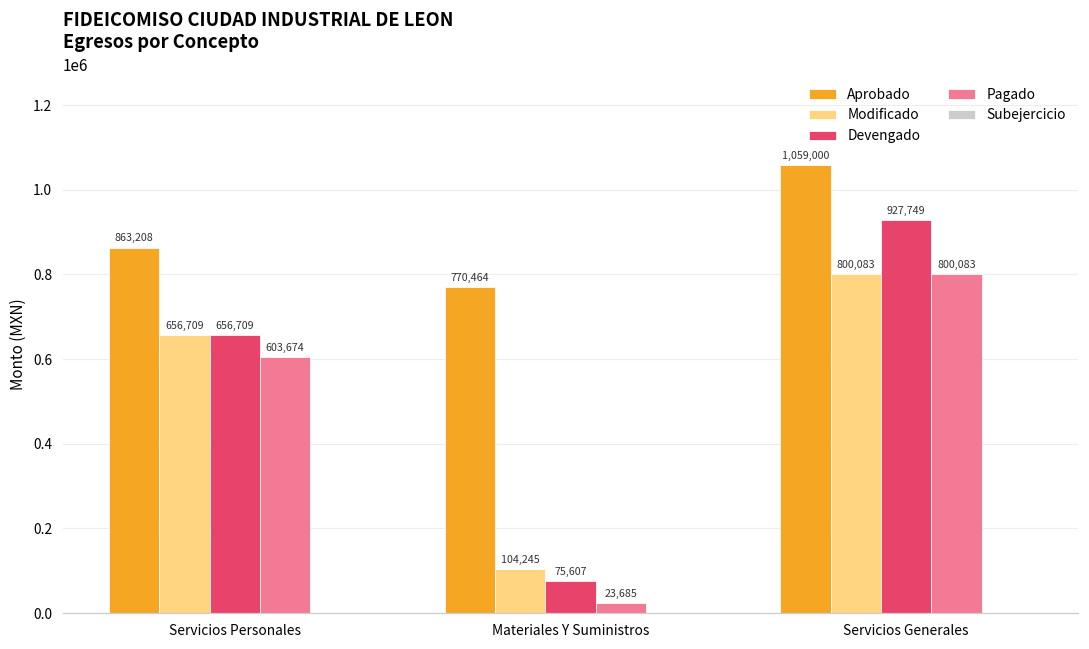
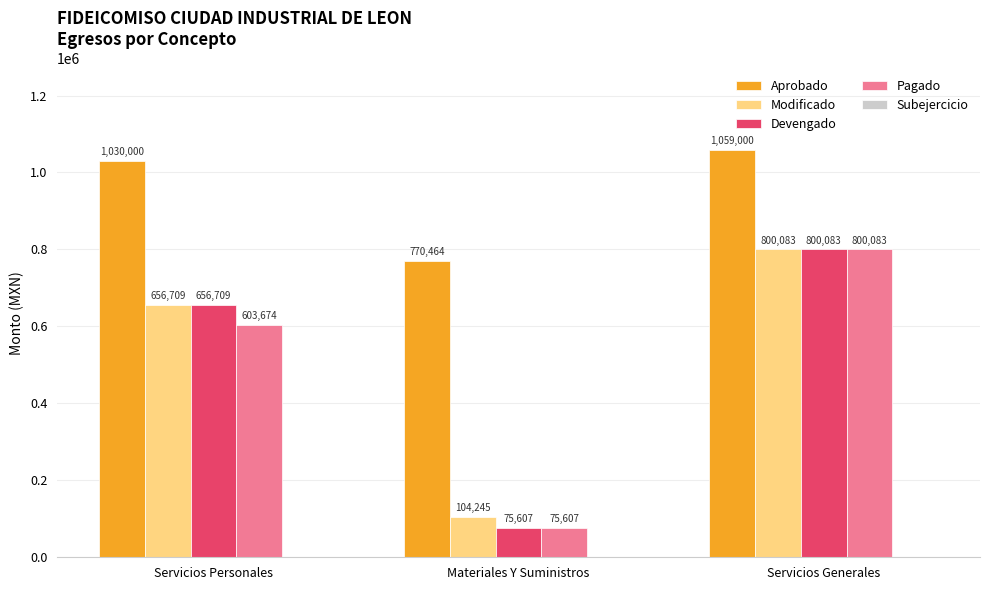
Aprobado, Servicios Personales: 863,208 -> 1,030,000
Pagado, Materiales Y Suministros: 23,685 -> 75,607
Devengado, Servicios Generales: 927,749 -> 800,083
